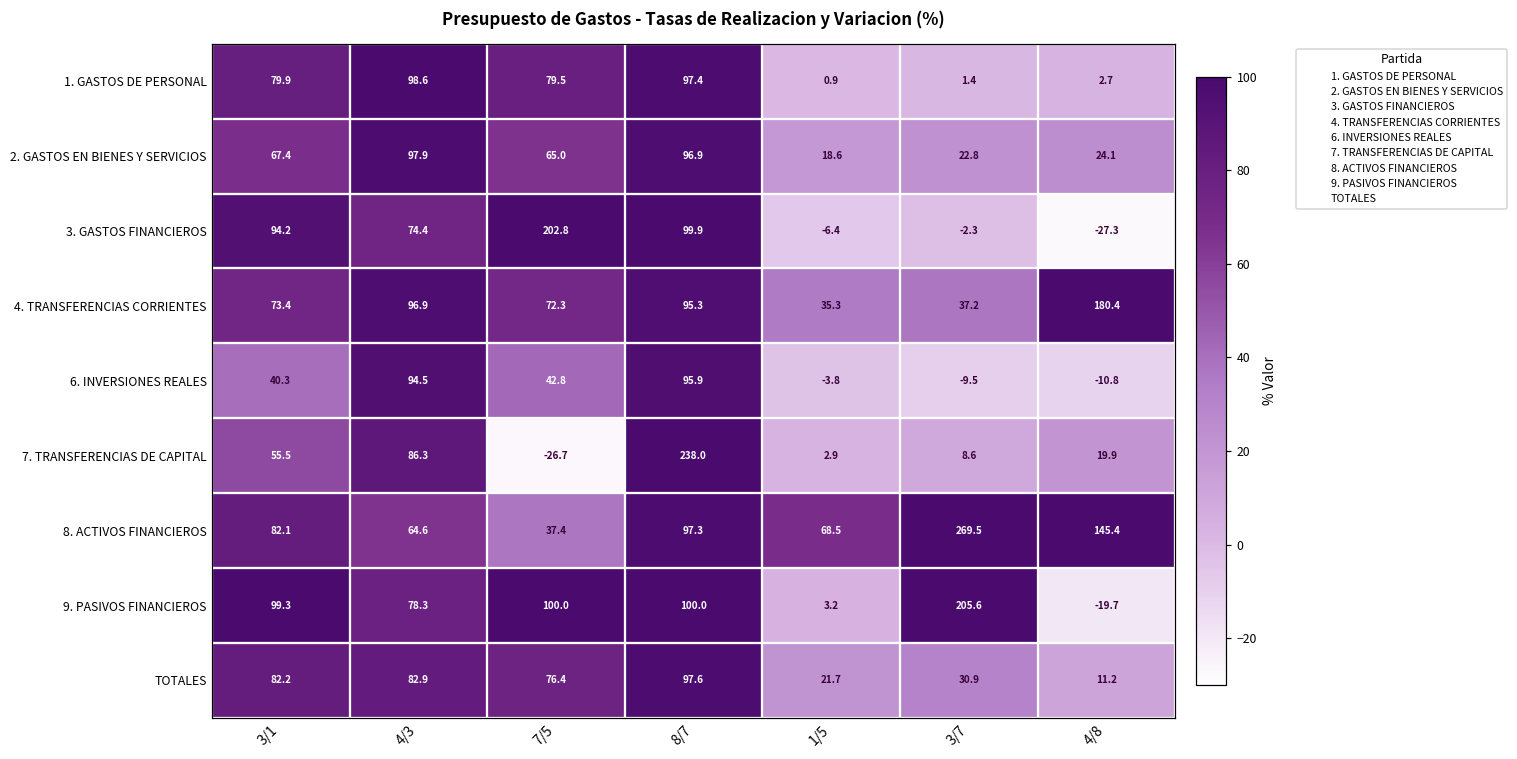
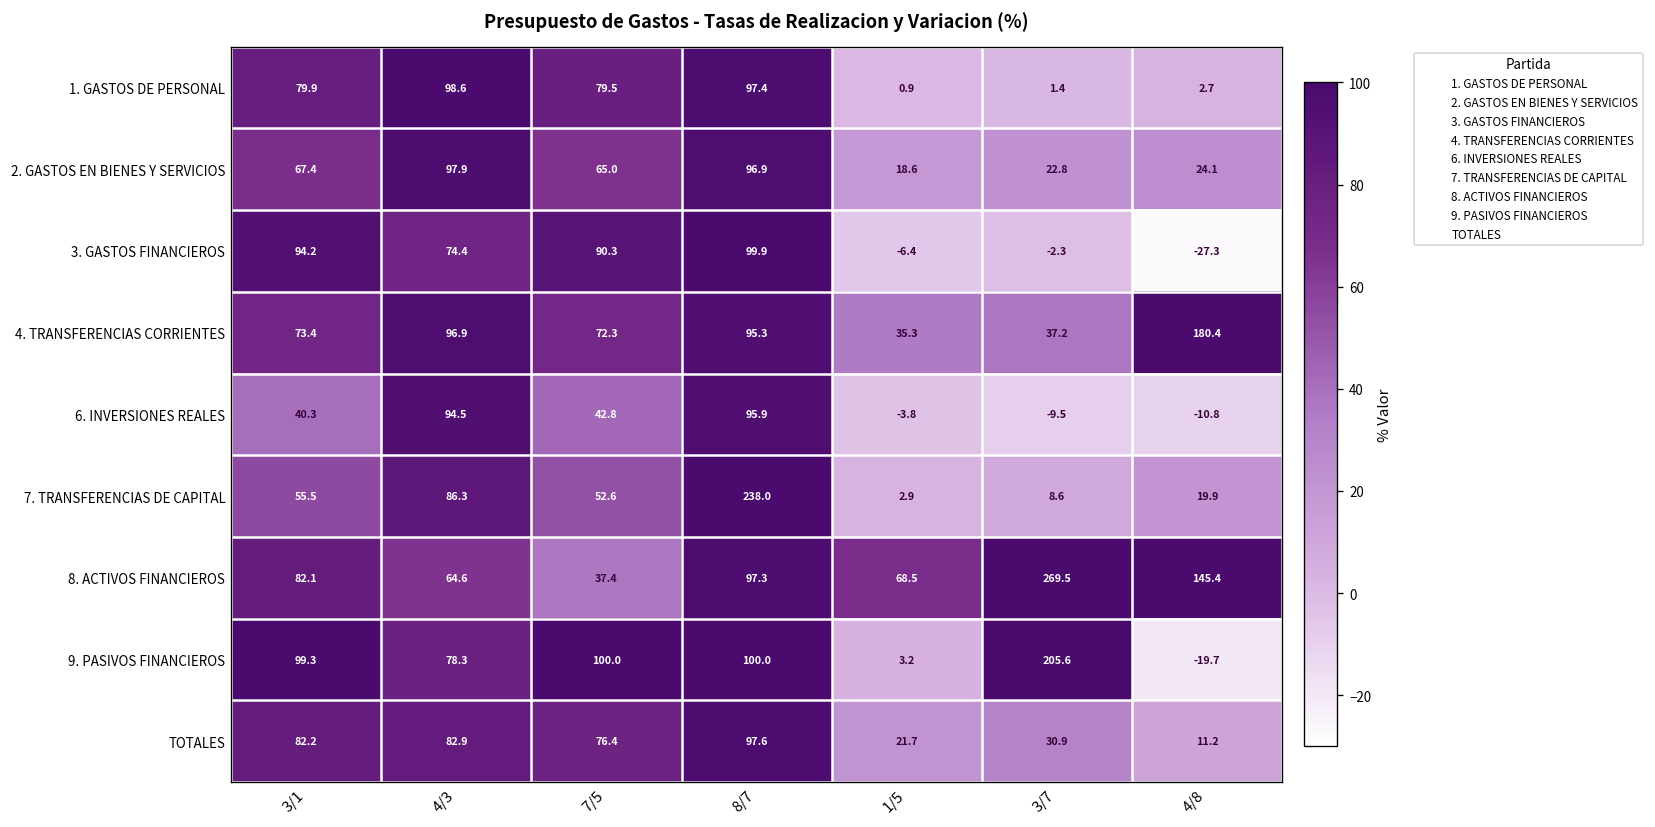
3. GASTOS FINANCIEROS, 7/5: 202.8 -> 90.3
7. TRANSFERENCIAS DE CAPITAL, 7/5: -26.7 -> 52.6
